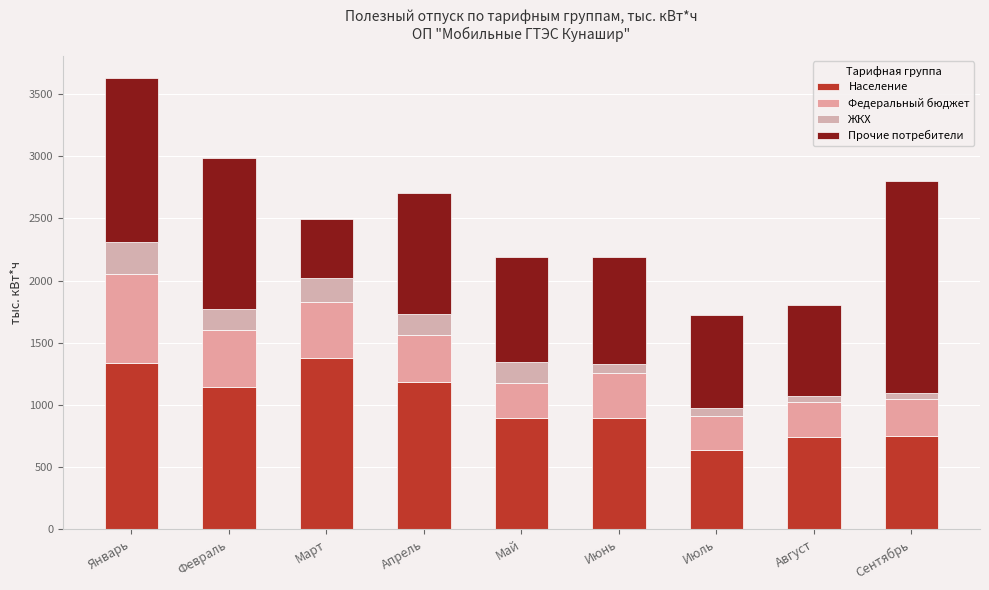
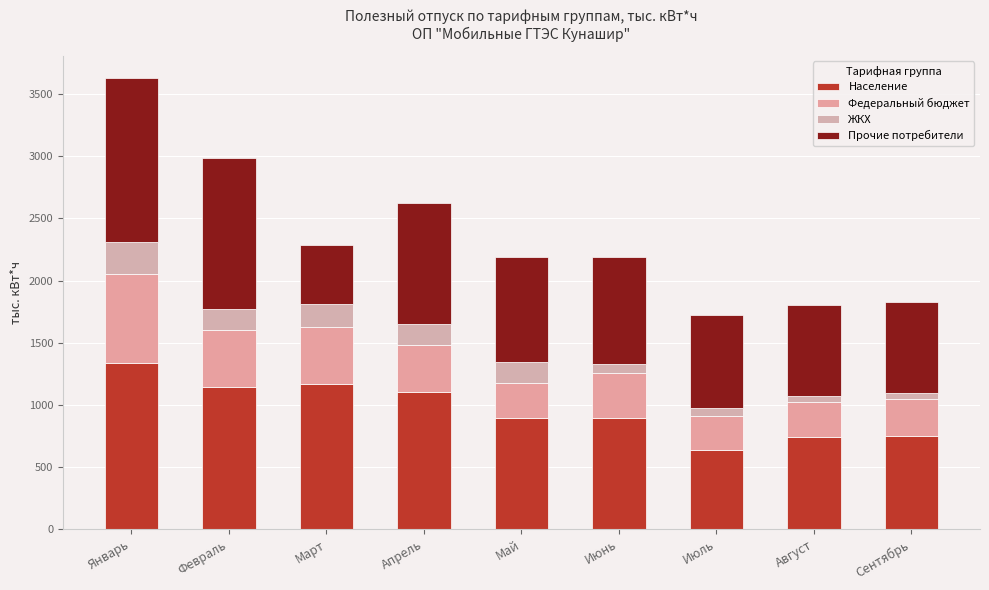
Население, Март: 1380 -> 1170
Население, Апрель: 1180 -> 1110
Прочие потребители, Сентябрь: 1710 -> 730
